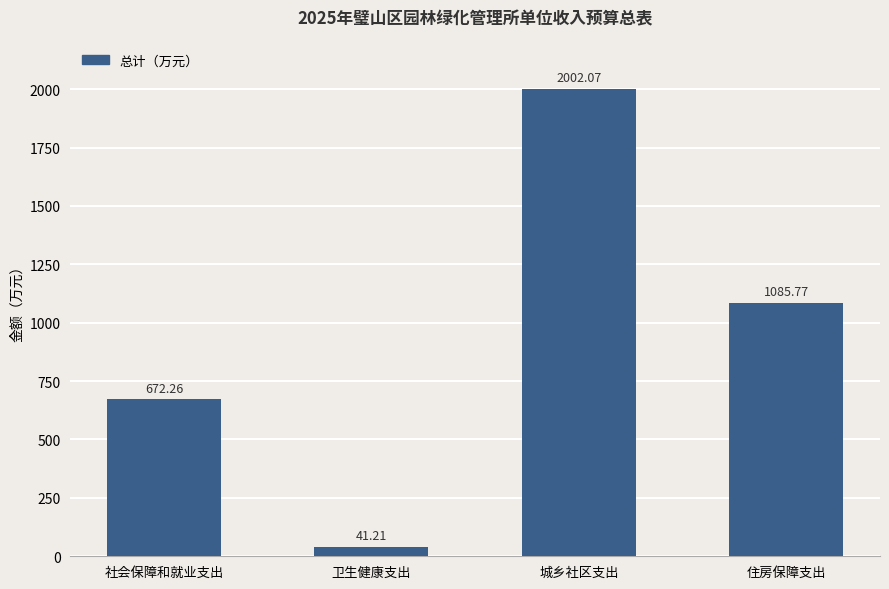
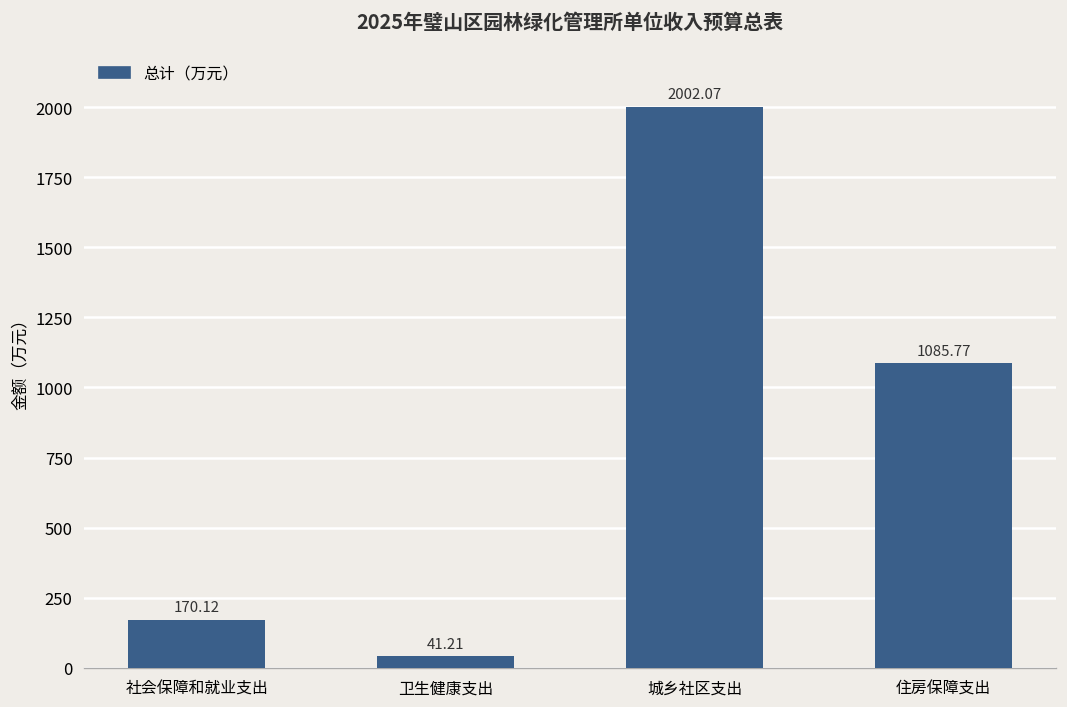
社会保障和就业支出: 672.26 -> 170.12
